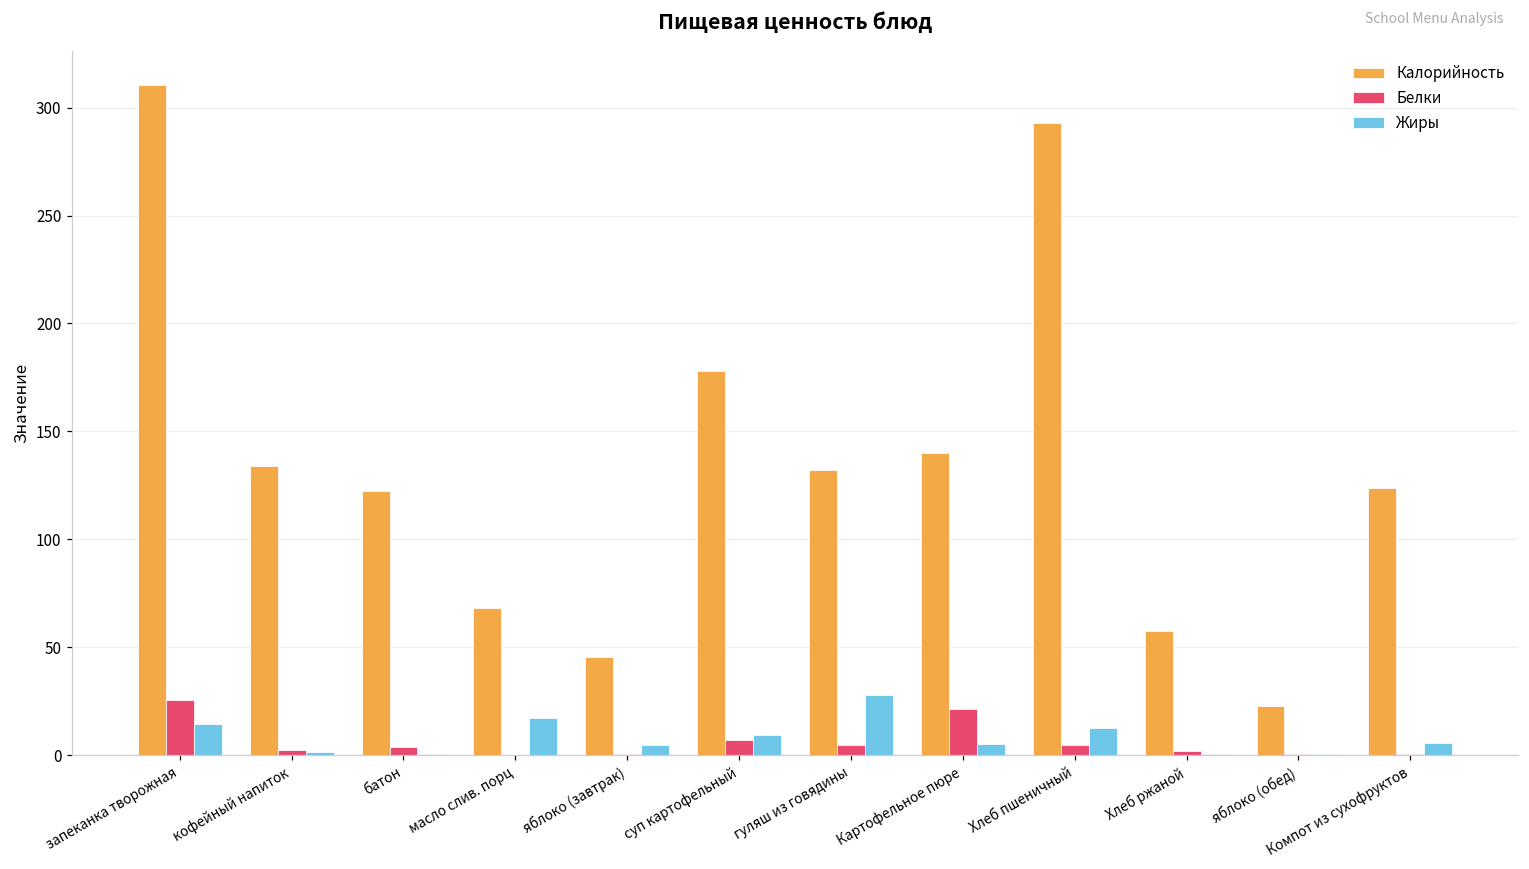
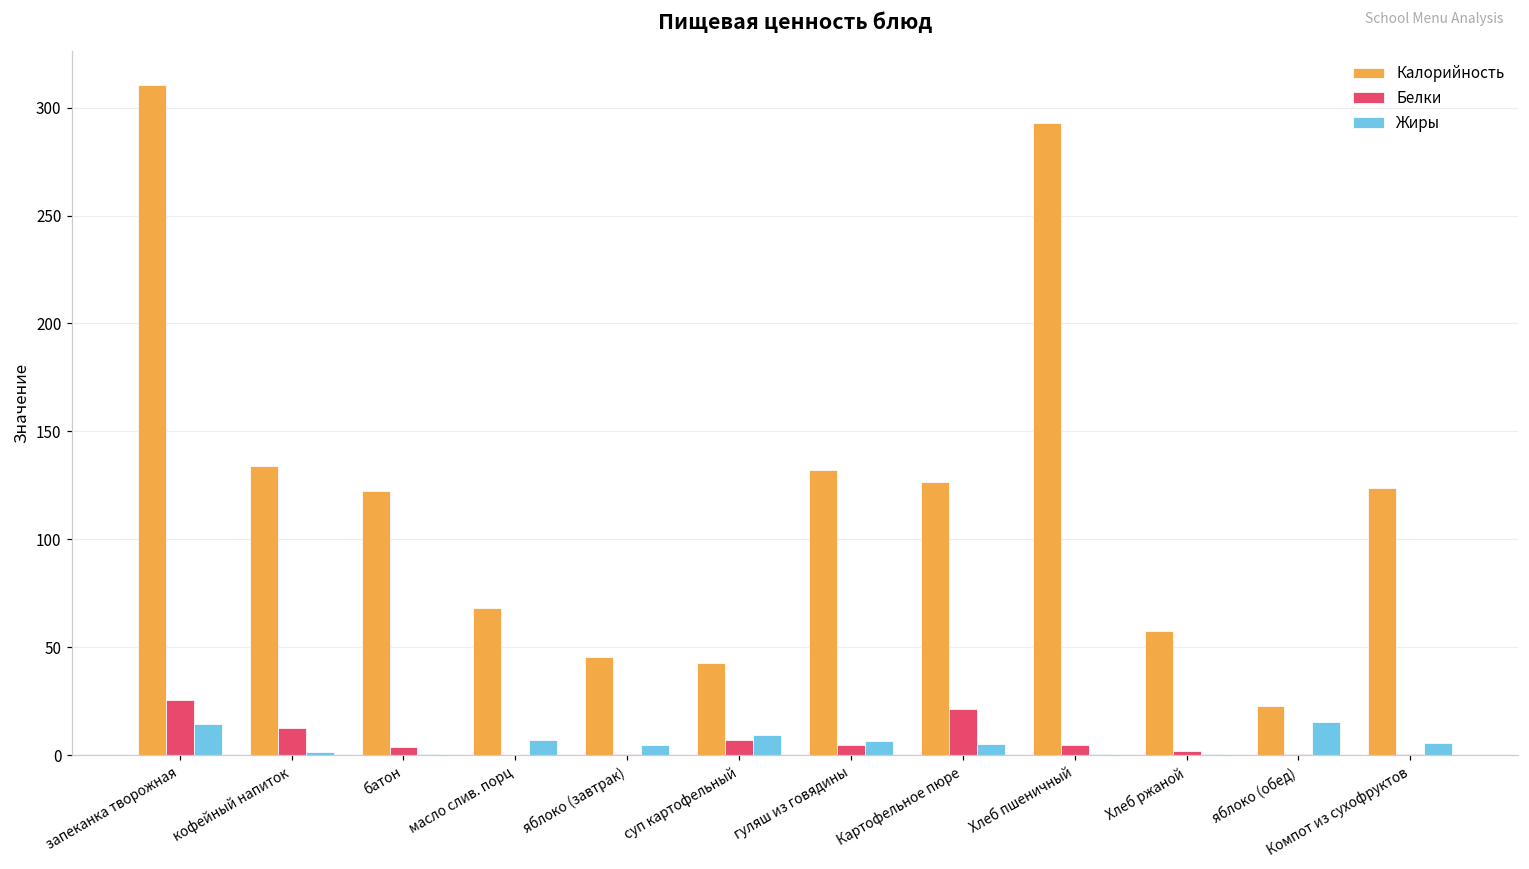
Белки, кофейный напиток: 2 -> 12
Жиры, масло слив. порц: 17 -> 7
Калорийность, суп картофельный: 178 -> 43
Жиры, гуляш из говядины: 28 -> 7
Калорийность, Картофельное пюре: 140 -> 127
Жиры, Хлеб пшеничный: 13 -> 0
Жиры, яблоко (обед): 0 -> 16
